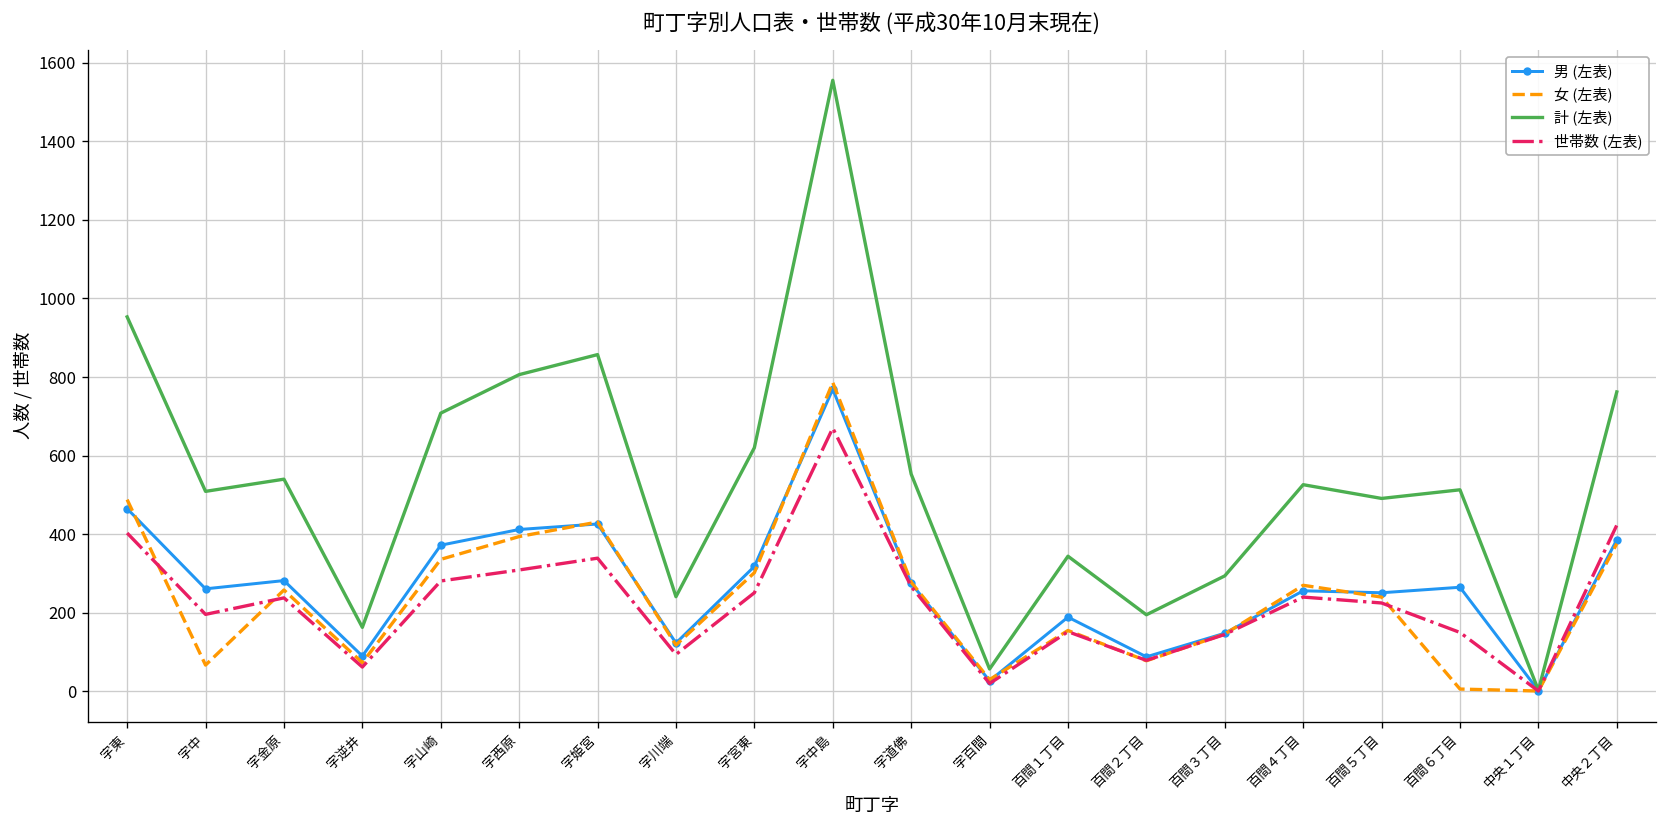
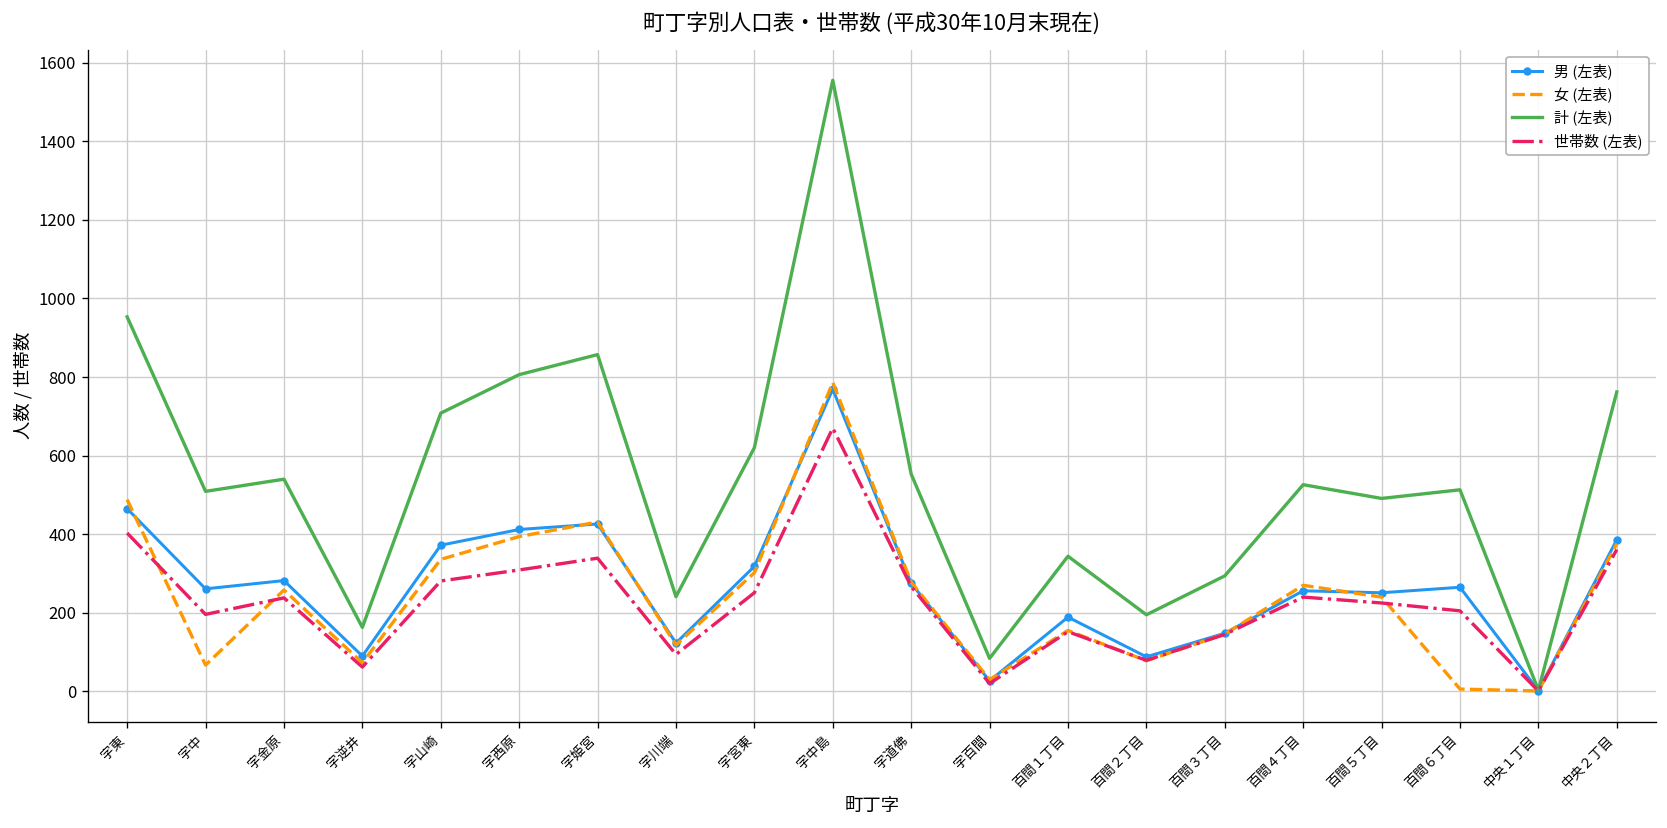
計 (左表), 字百間: 60 -> 80
世帯数 (左表), 百間６丁目: 150 -> 210
世帯数 (左表), 中央２丁目: 420 -> 360
